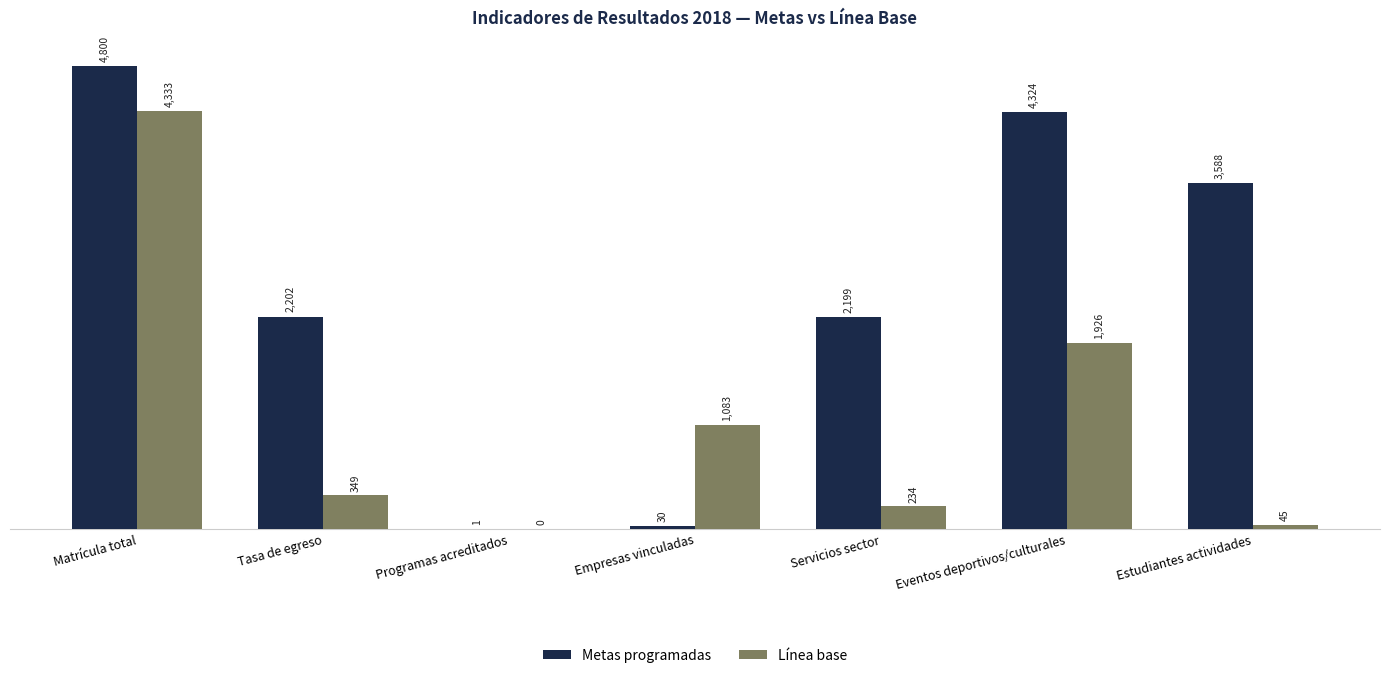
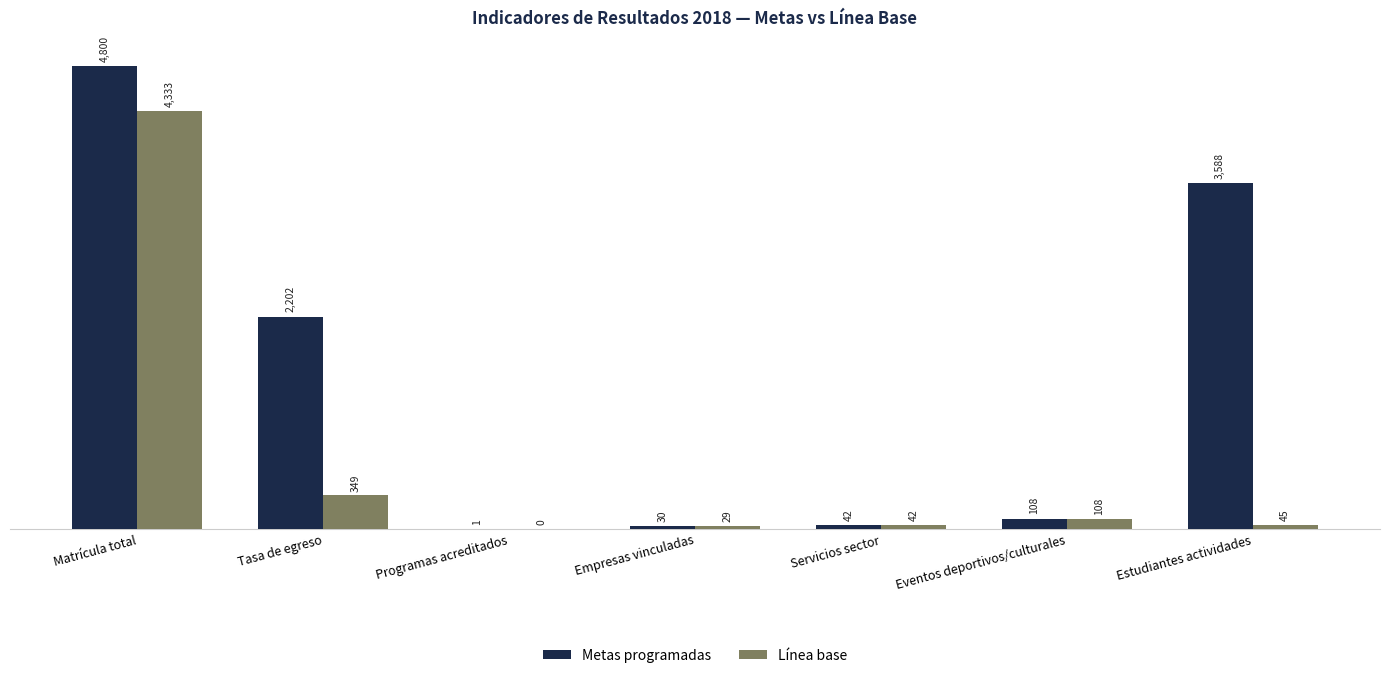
Línea base, Empresas vinculadas: 1,083 -> 29
Metas programadas, Servicios sector: 2,199 -> 42
Línea base, Servicios sector: 234 -> 42
Metas programadas, Eventos deportivos/culturales: 4,324 -> 108
Línea base, Eventos deportivos/culturales: 1,926 -> 108
